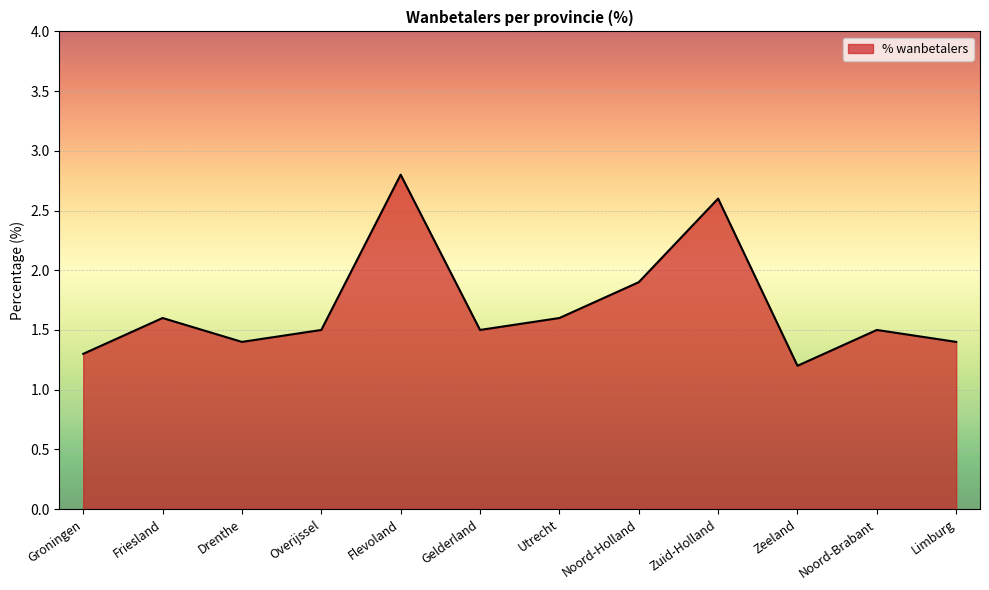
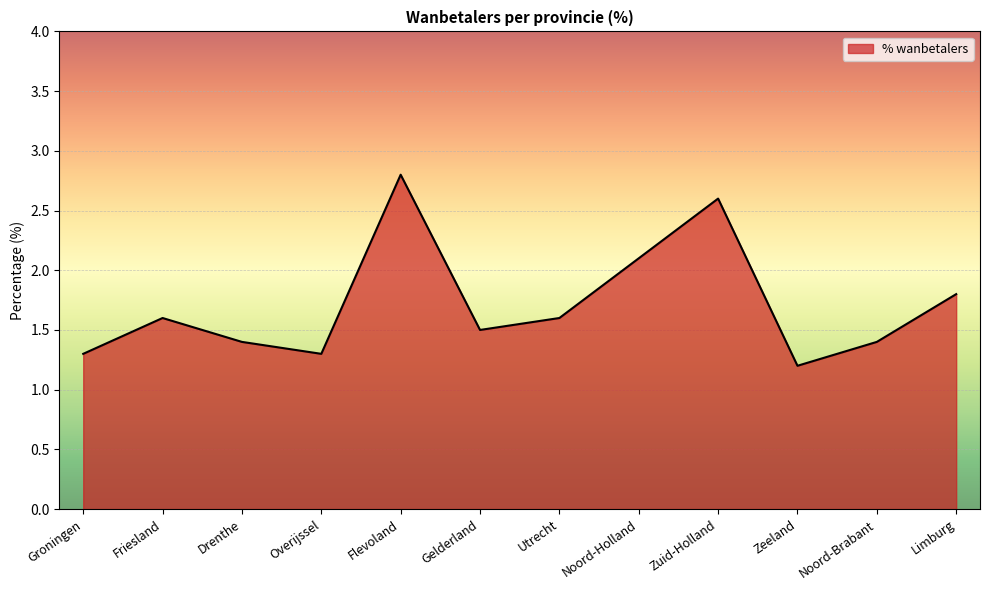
Overijssel: 1.5 -> 1.3
Noord-Holland: 1.9 -> 2.1
Noord-Brabant: 1.5 -> 1.4
Limburg: 1.4 -> 1.8
